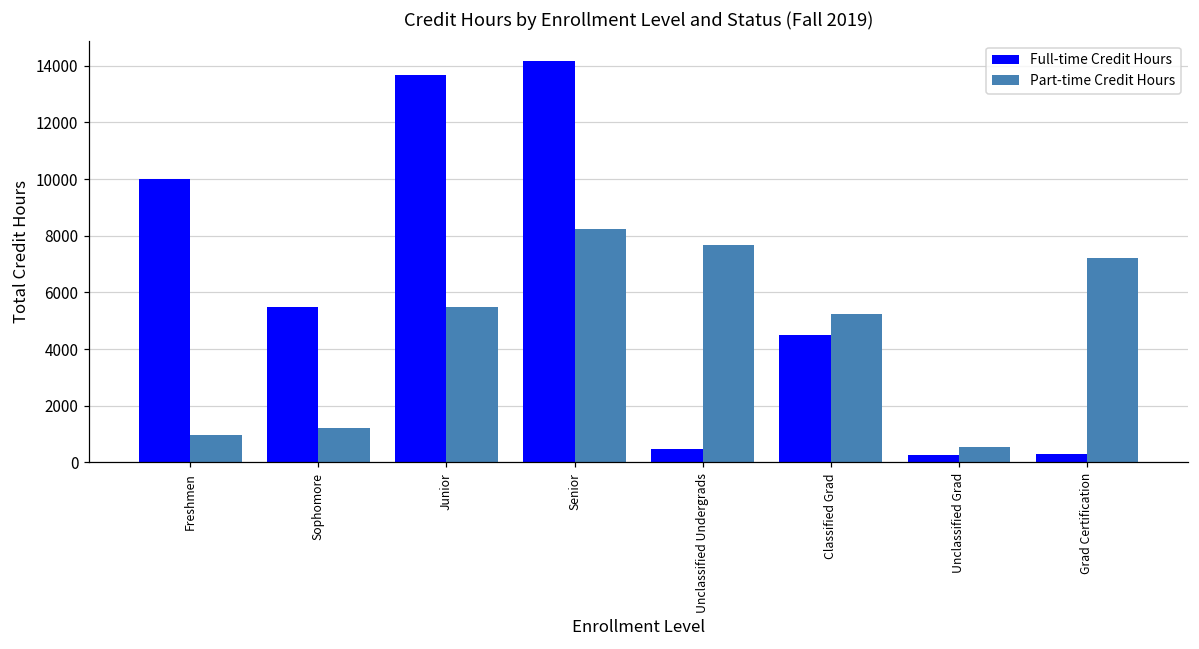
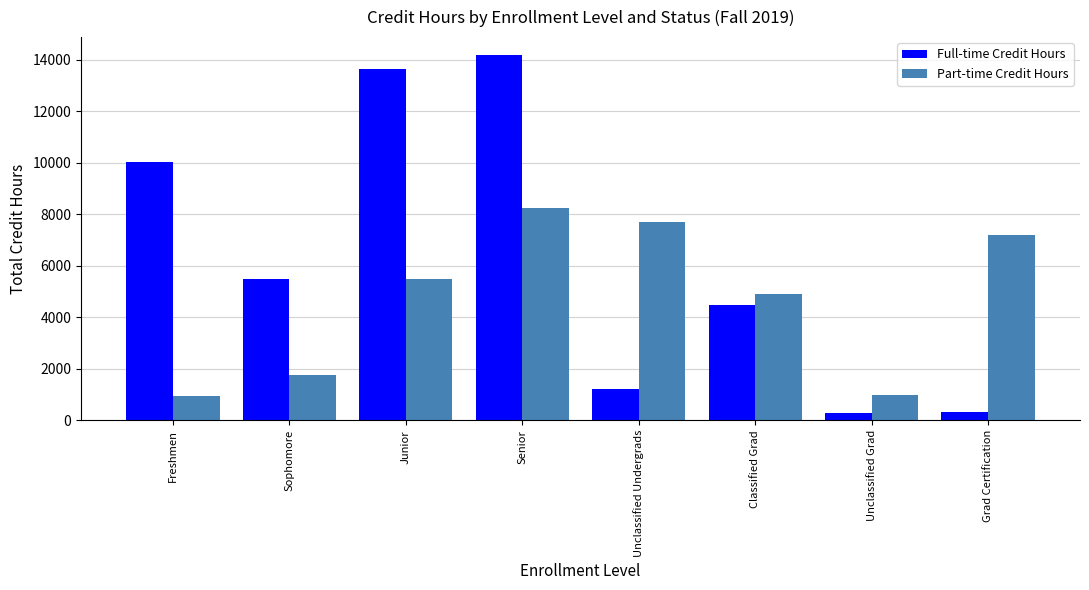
Part-time Credit Hours, Sophomore: 1200 -> 1800
Full-time Credit Hours, Unclassified Undergrads: 500 -> 1200
Part-time Credit Hours, Classified Grad: 5200 -> 4900
Part-time Credit Hours, Unclassified Grad: 500 -> 1000
